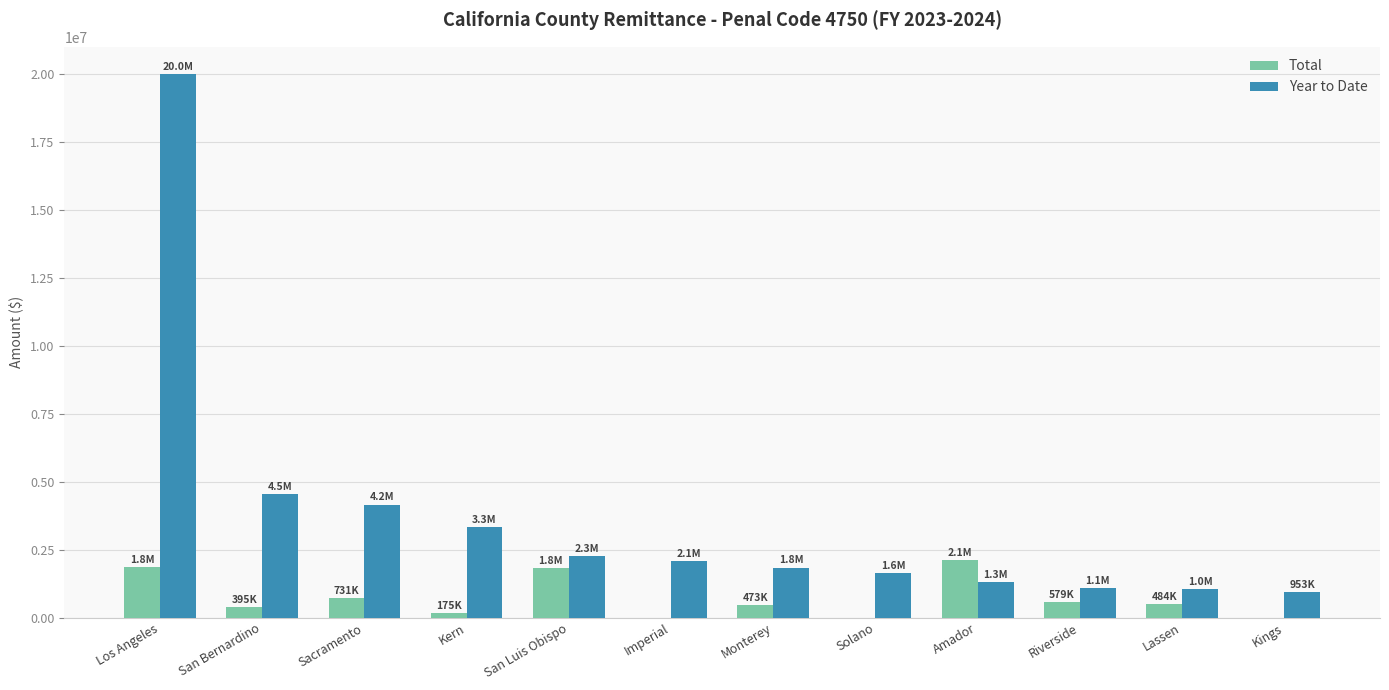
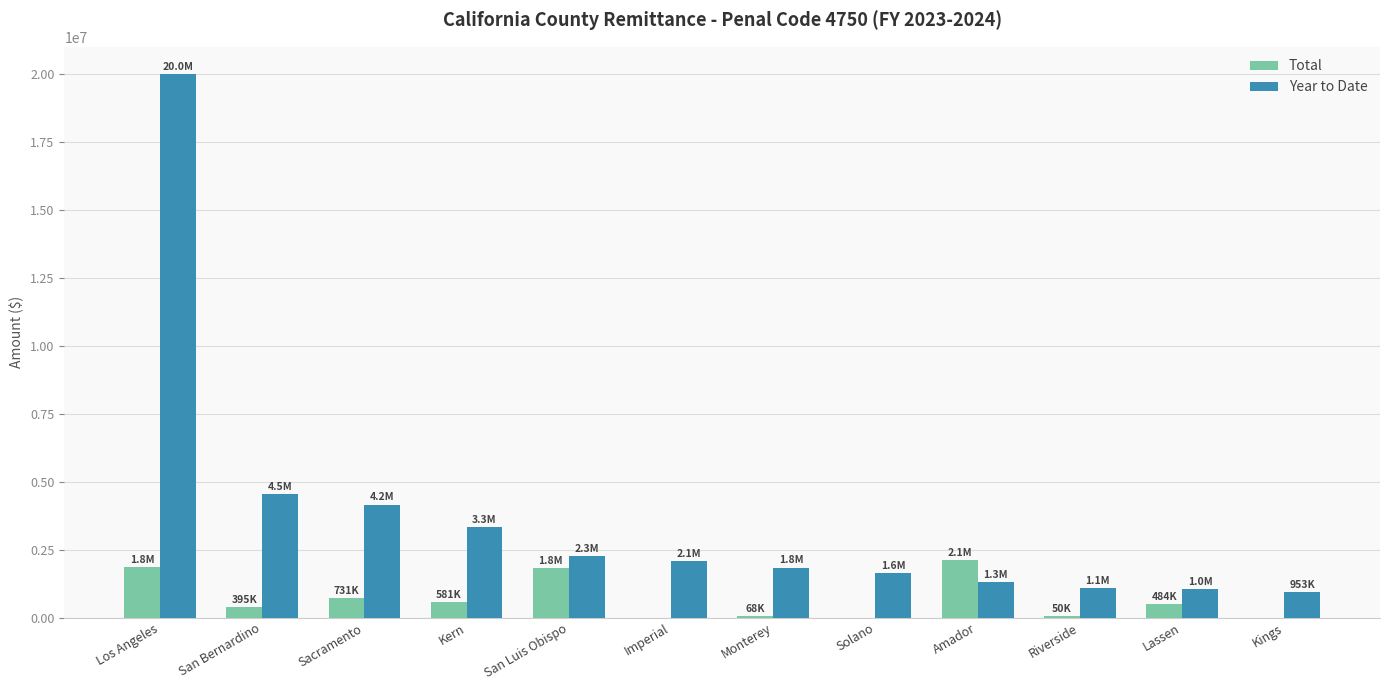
Total, Kern: 175K -> 581K
Total, Monterey: 473K -> 68K
Total, Riverside: 579K -> 50K
